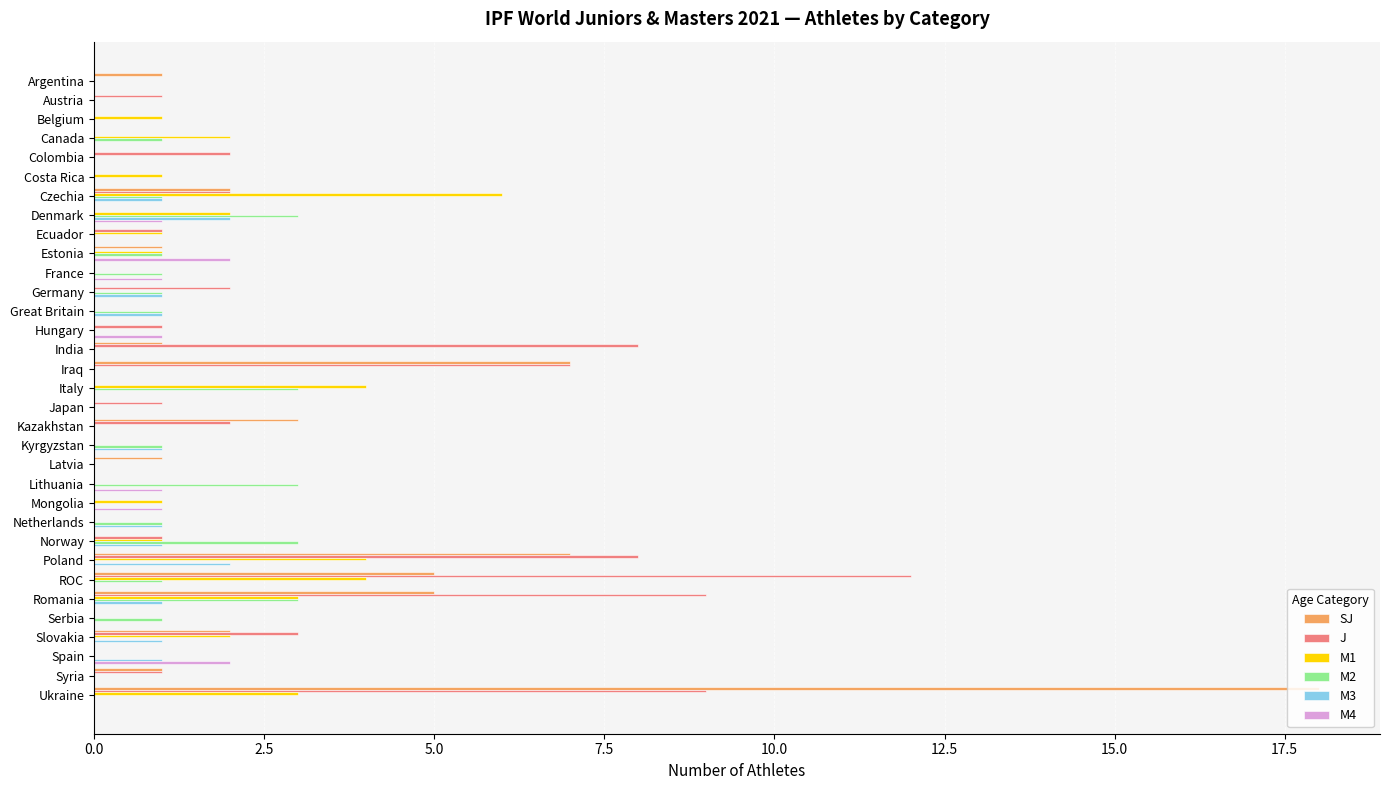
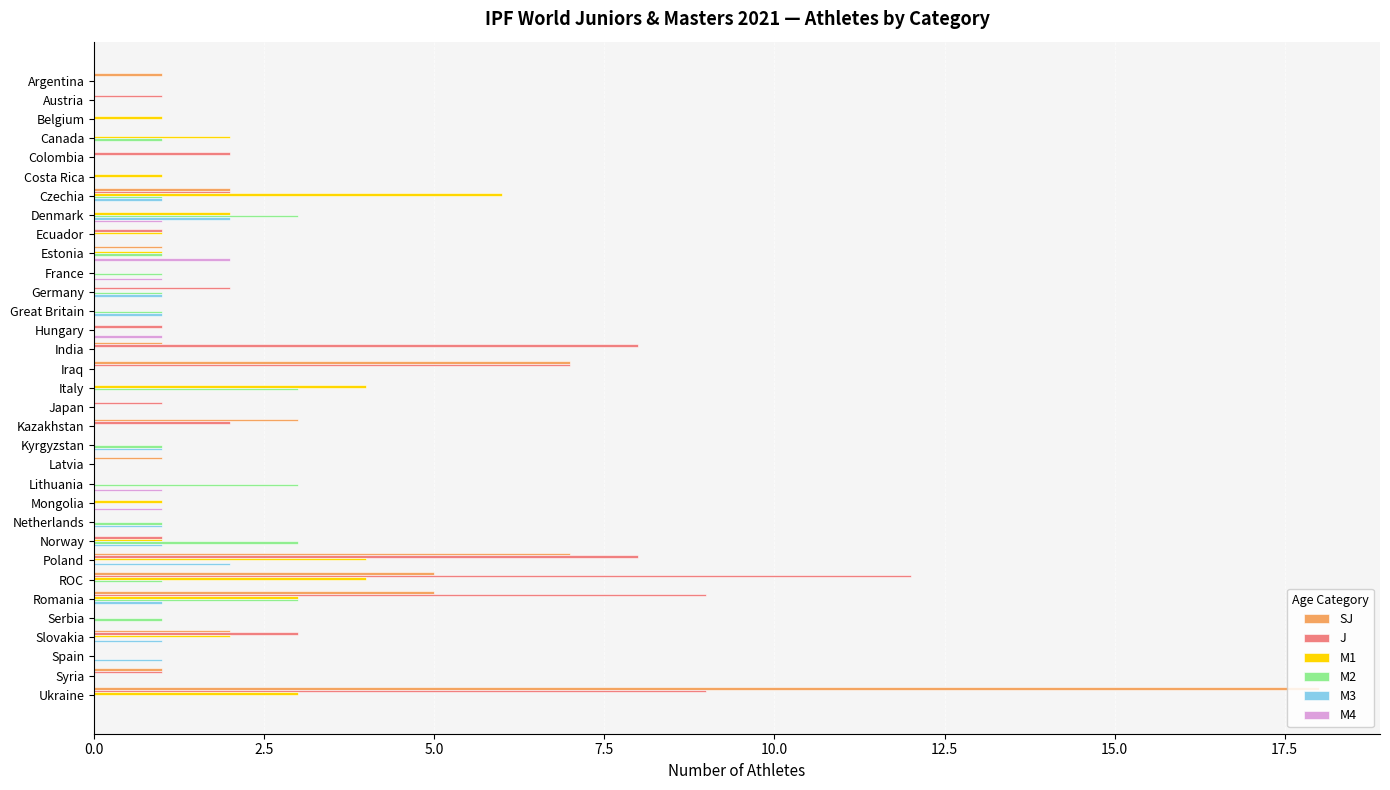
M4, Spain: 2 -> 0
